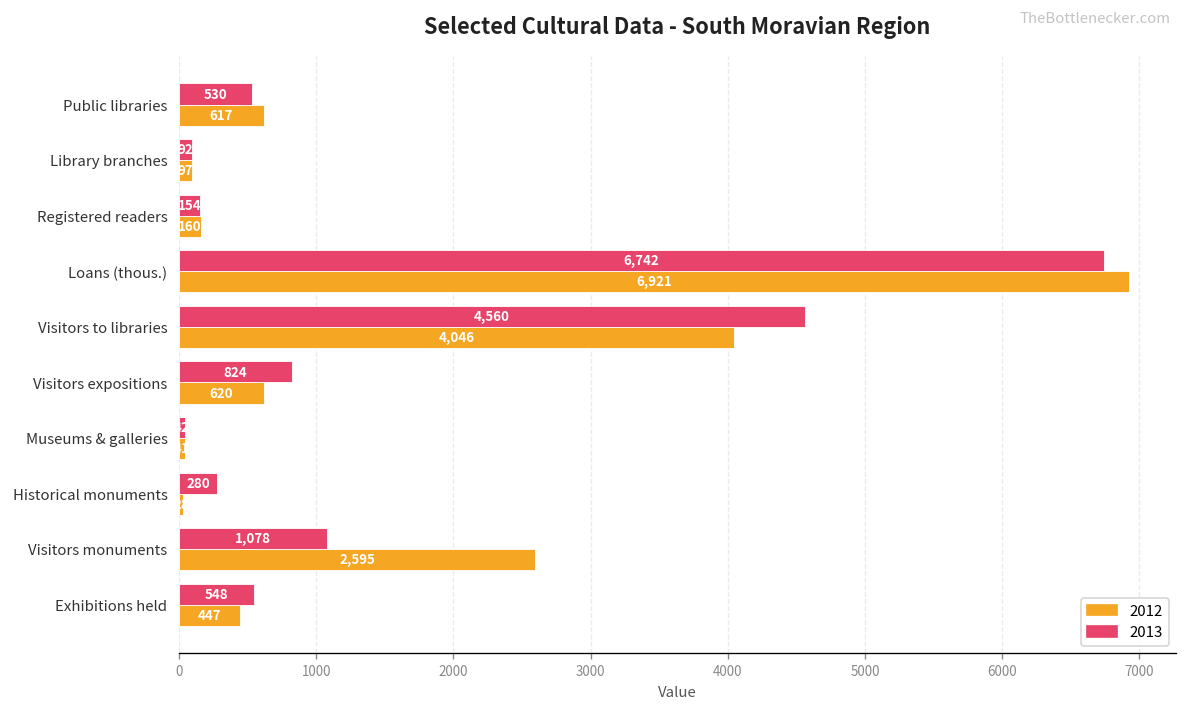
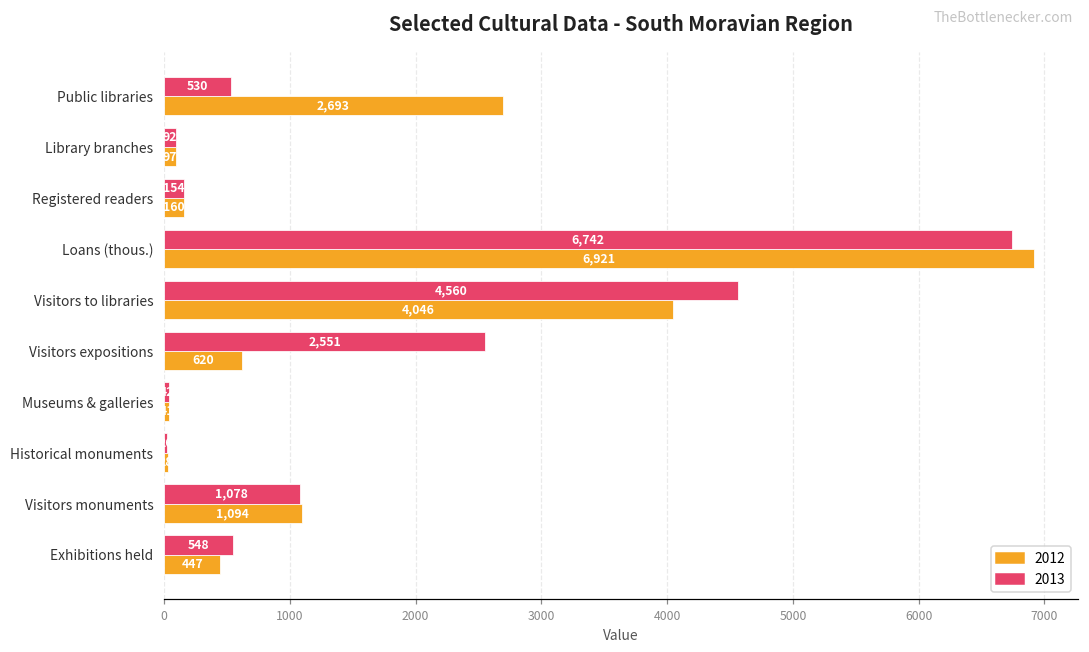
2012, Public libraries: 617 -> 2,693
2013, Visitors expositions: 824 -> 2,551
2013, Historical monuments: 280 -> 30
2012, Visitors monuments: 2,595 -> 1,094
